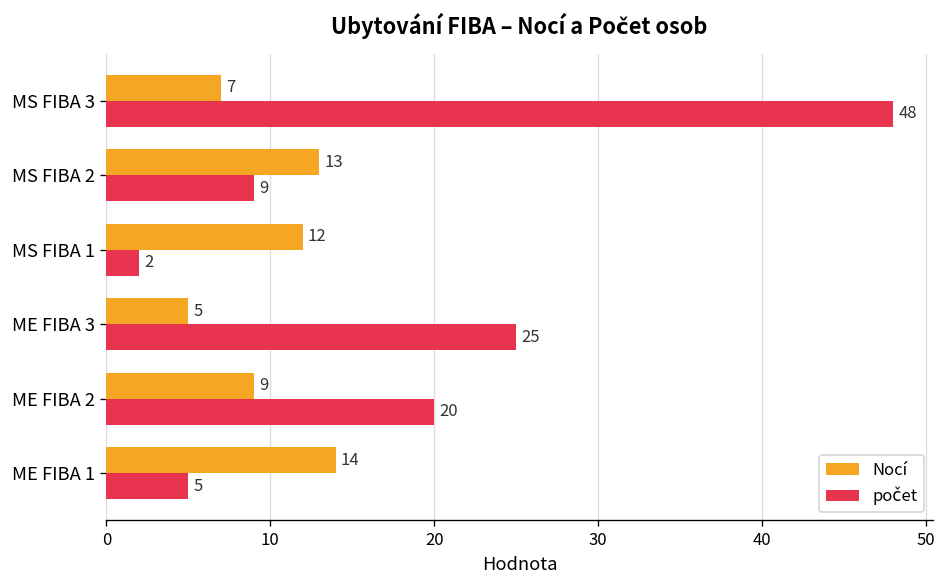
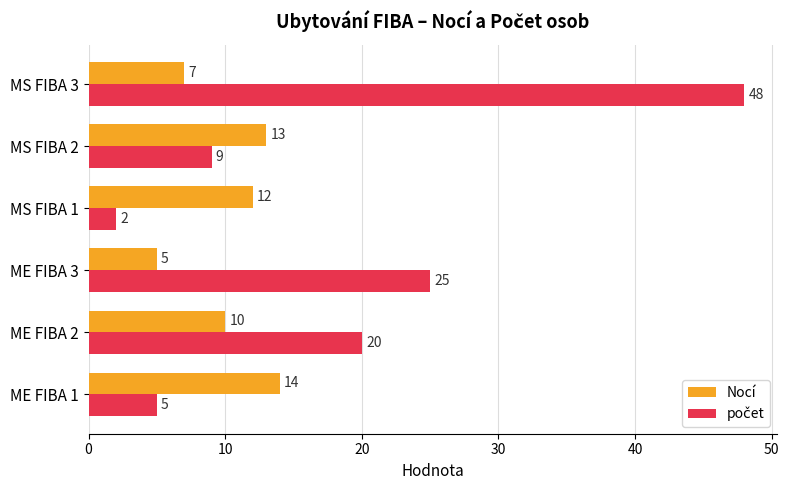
Nocí, ME FIBA 2: 9 -> 10
